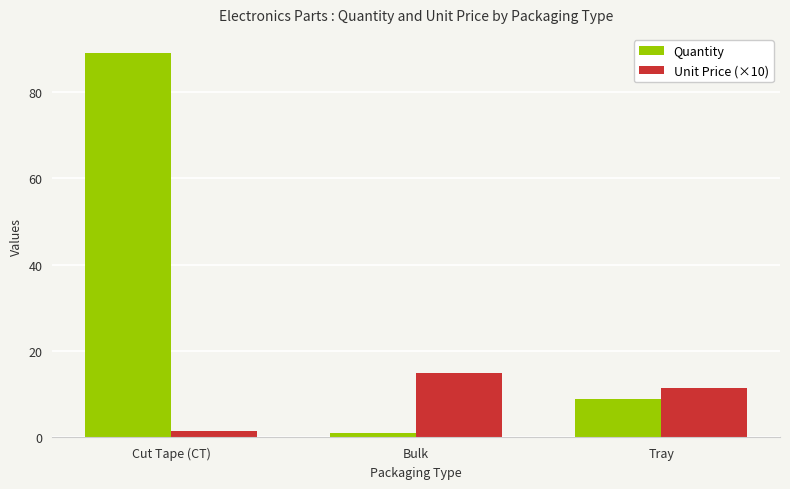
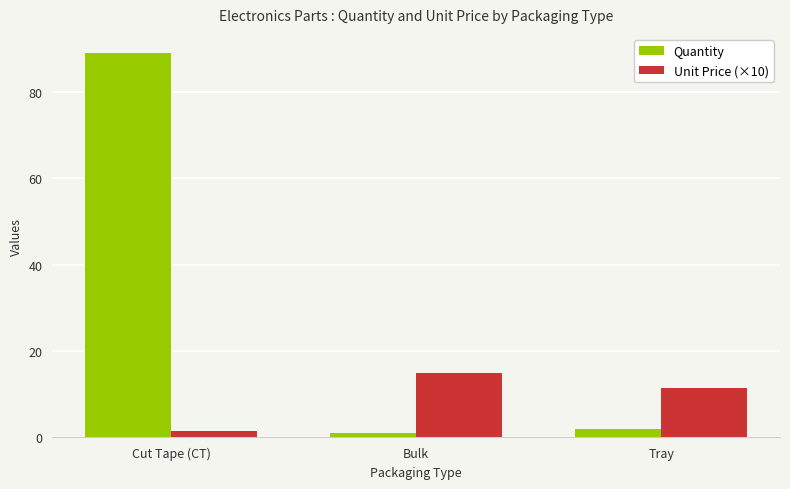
Quantity, Tray: 9 -> 2
